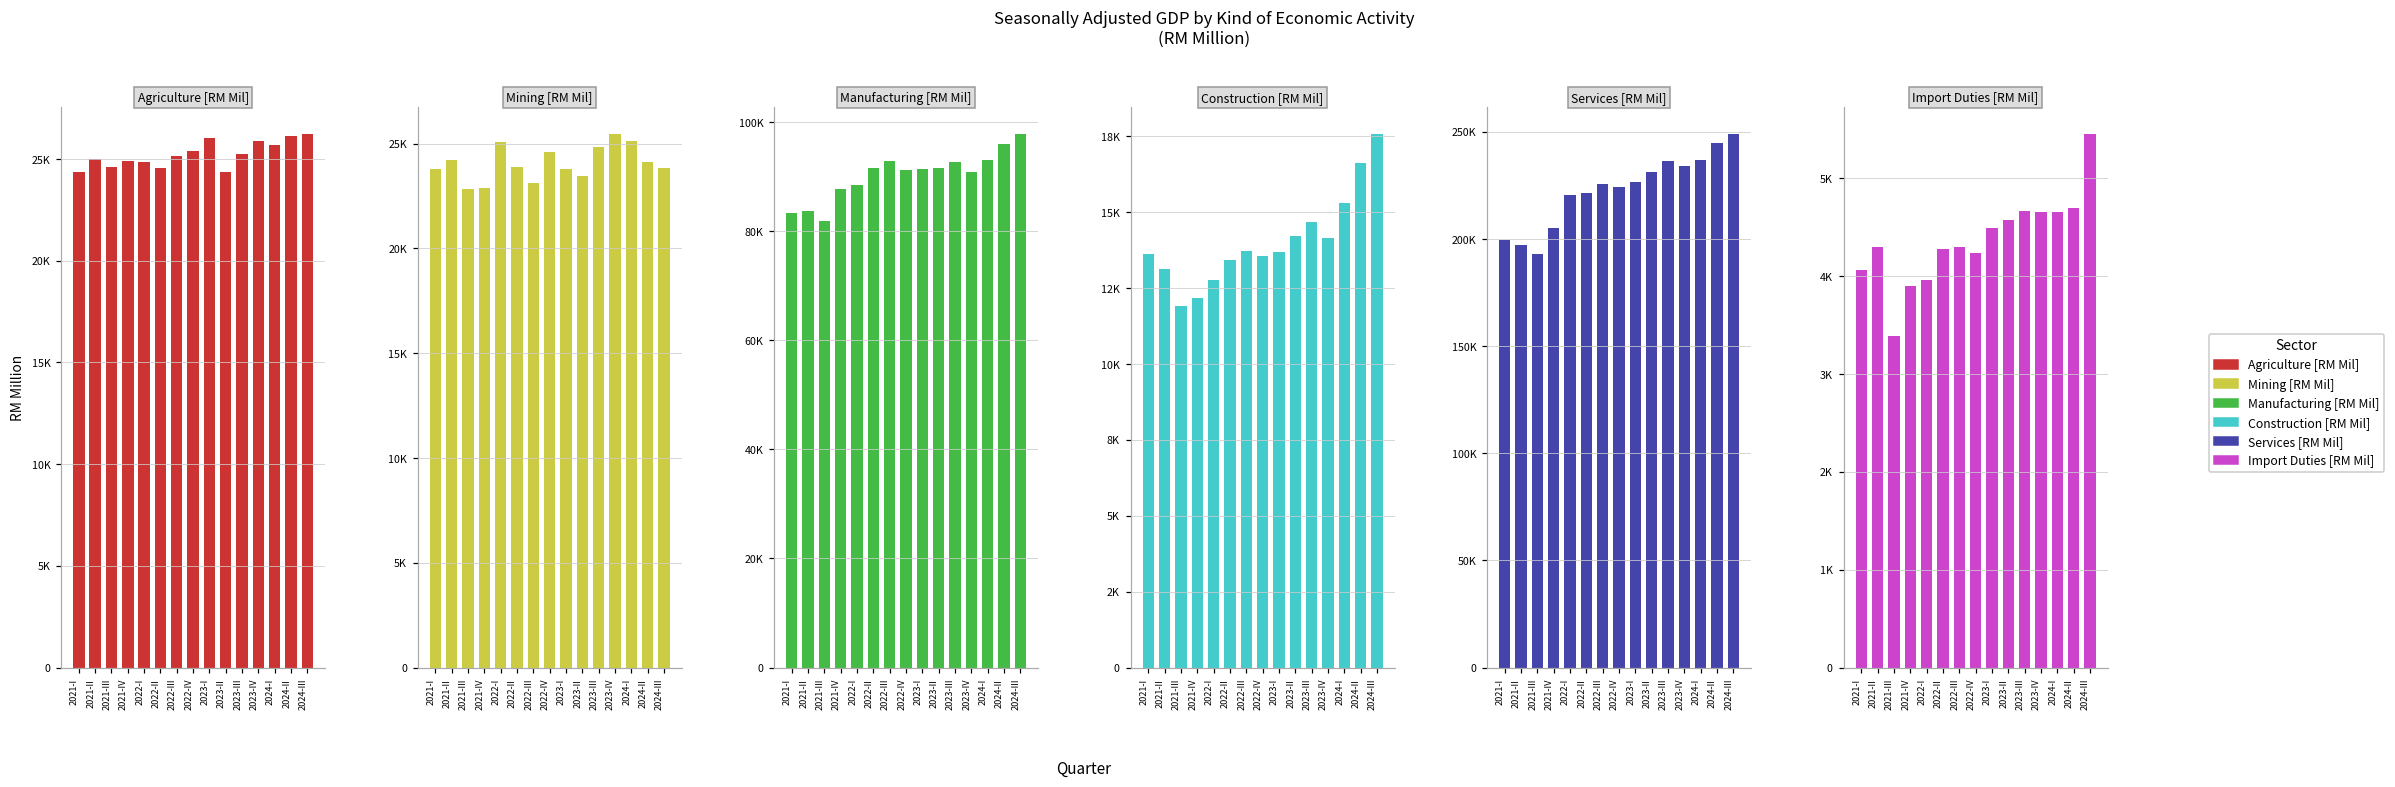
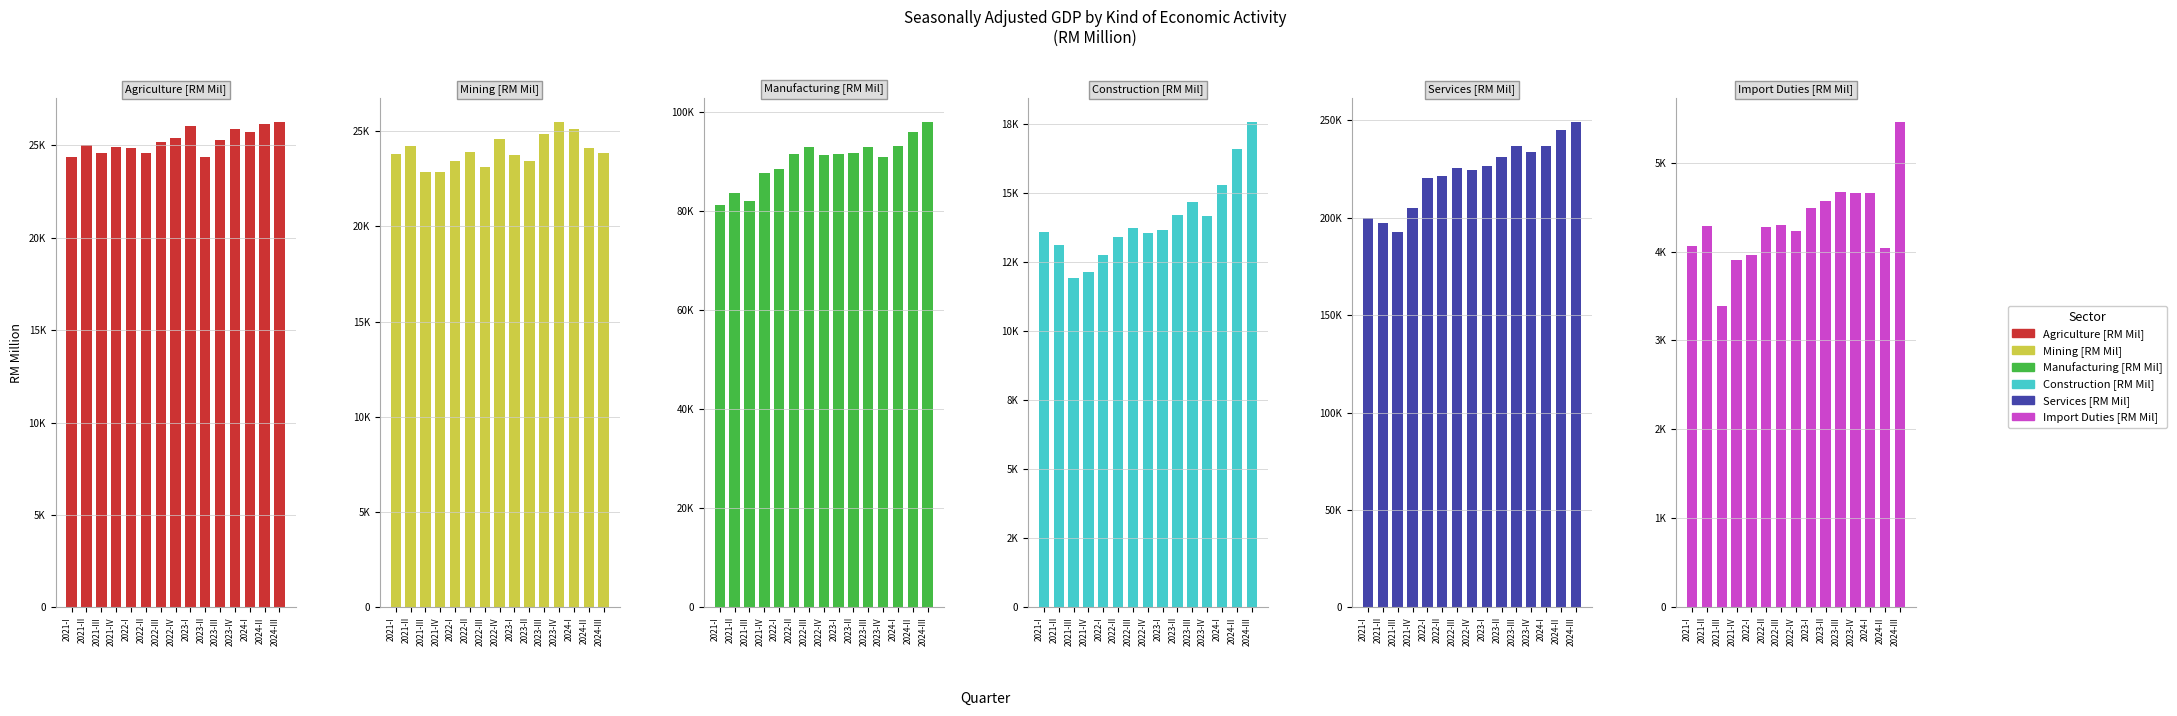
Mining [RM Mil], 2022-I: 25100 -> 23500
Manufacturing [RM Mil], 2021-I: 83000 -> 81000
Import Duties [RM Mil], 2024-II: 4700 -> 4000
